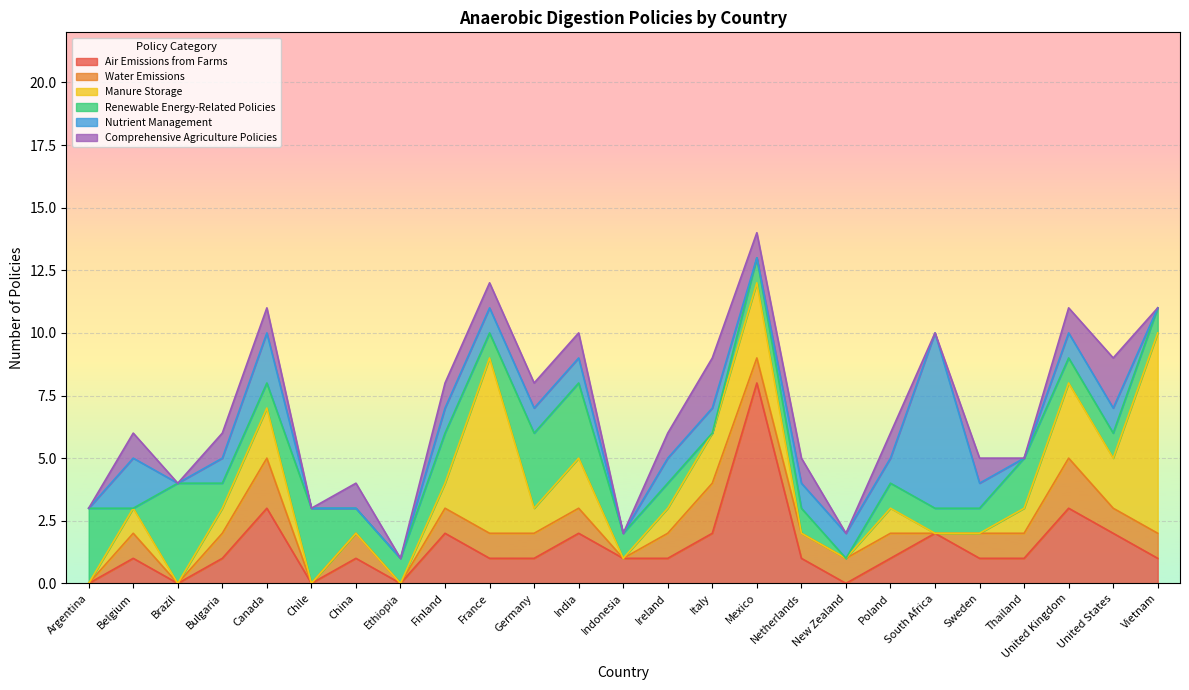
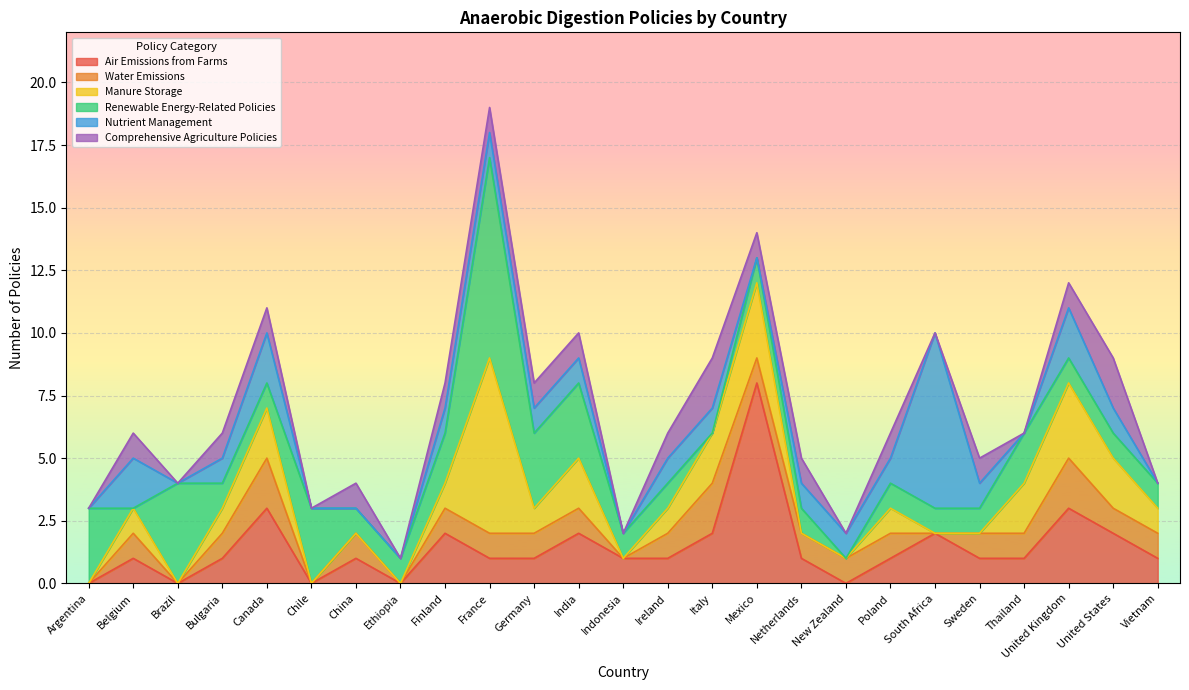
Renewable Energy-Related Policies, France: 1 -> 8
Manure Storage, Thailand: 1 -> 2
Nutrient Management, United Kingdom: 1 -> 2
Manure Storage, Vietnam: 8 -> 1
